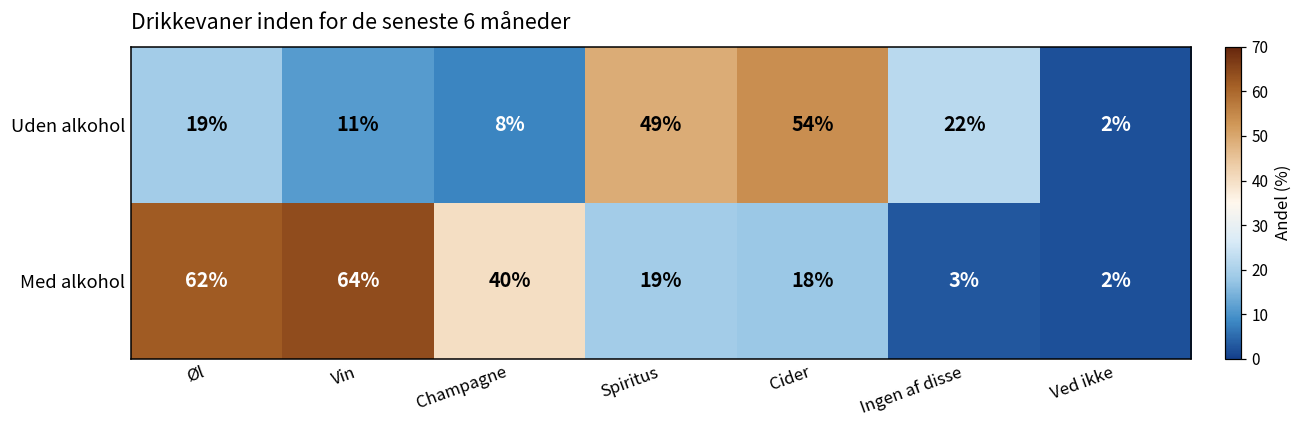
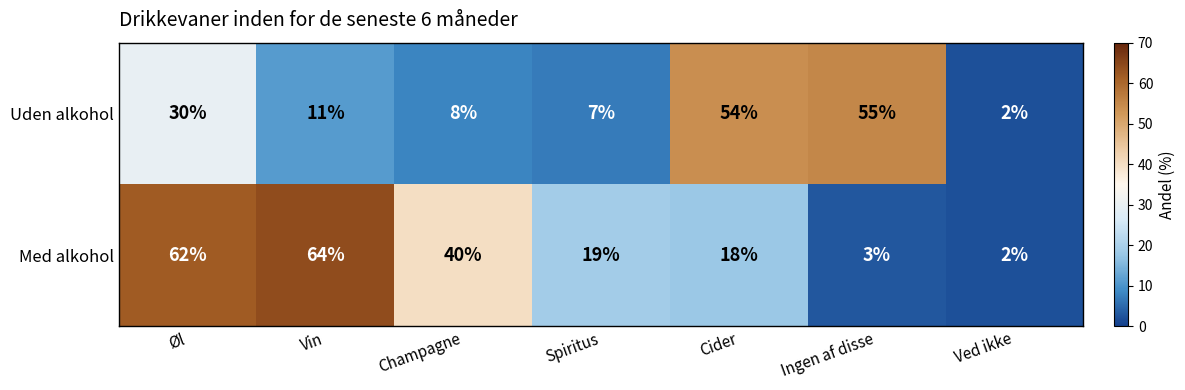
Uden alkohol, Øl: 19% -> 30%
Uden alkohol, Spiritus: 49% -> 7%
Uden alkohol, Ingen af disse: 22% -> 55%
